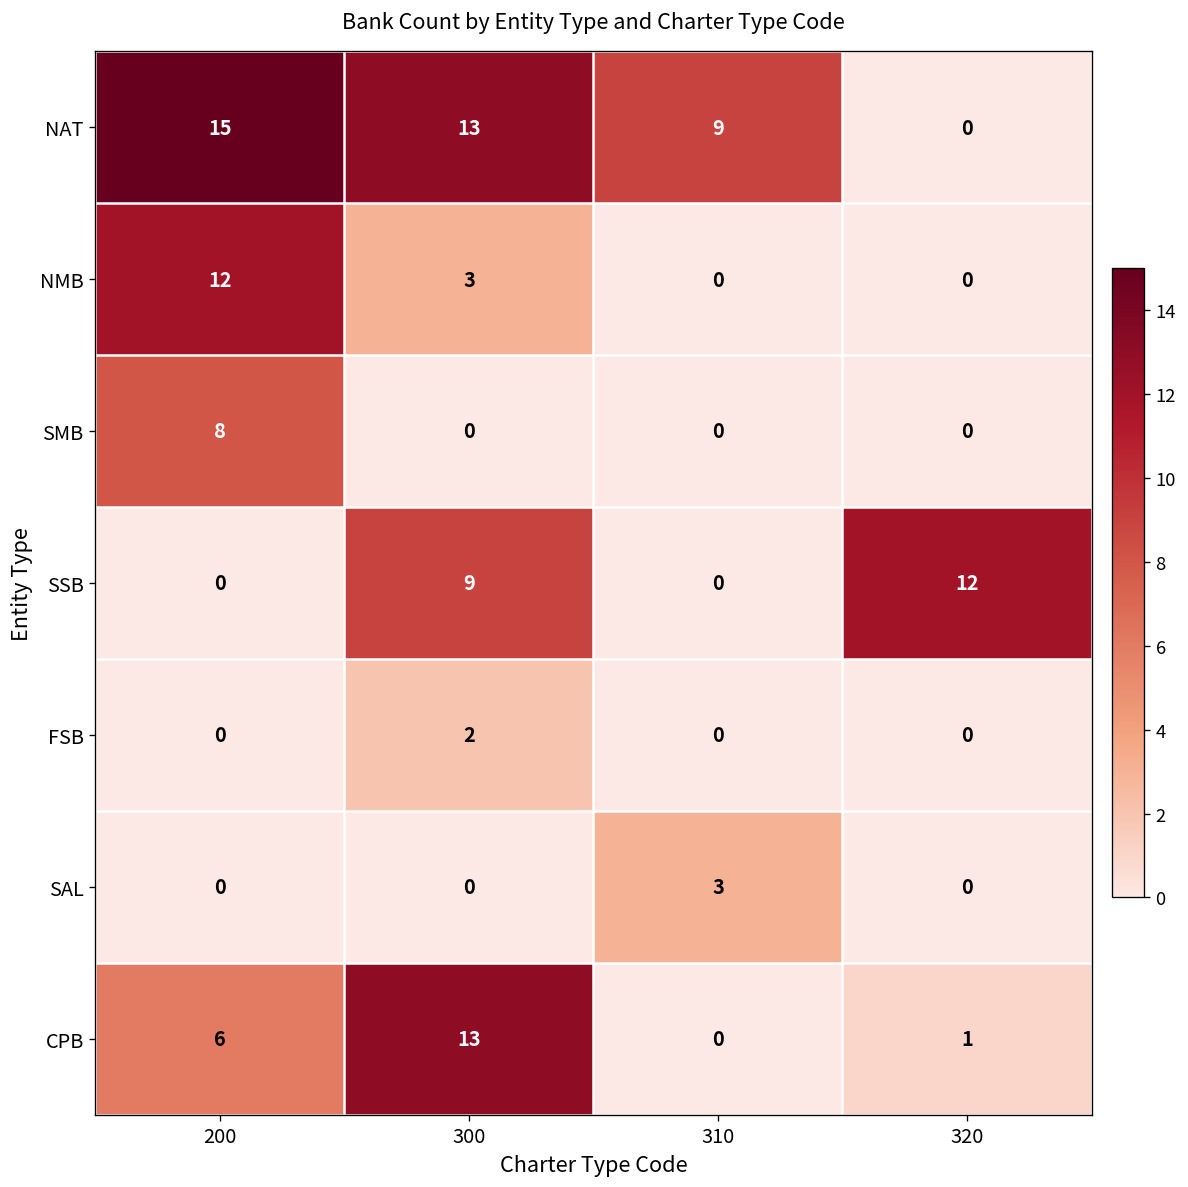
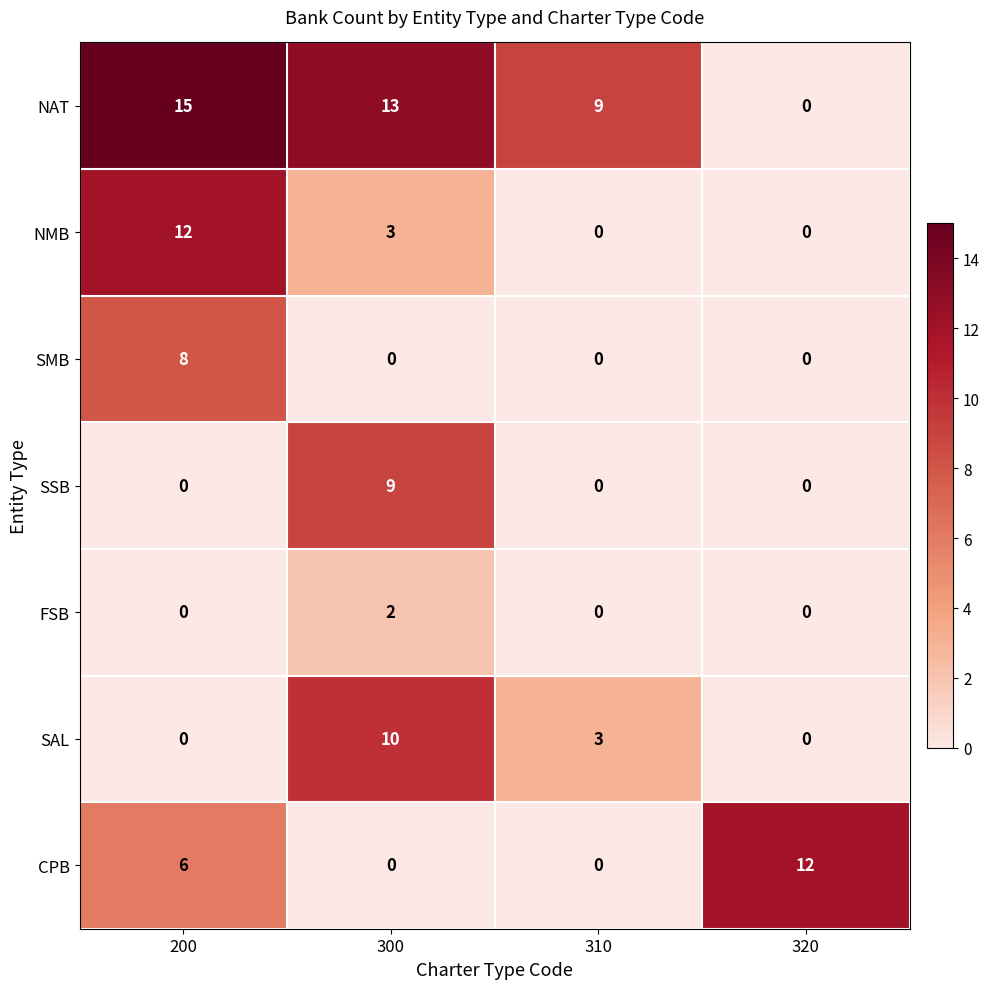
SSB, 320: 12 -> 0
SAL, 300: 0 -> 10
CPB, 300: 13 -> 0
CPB, 320: 1 -> 12
